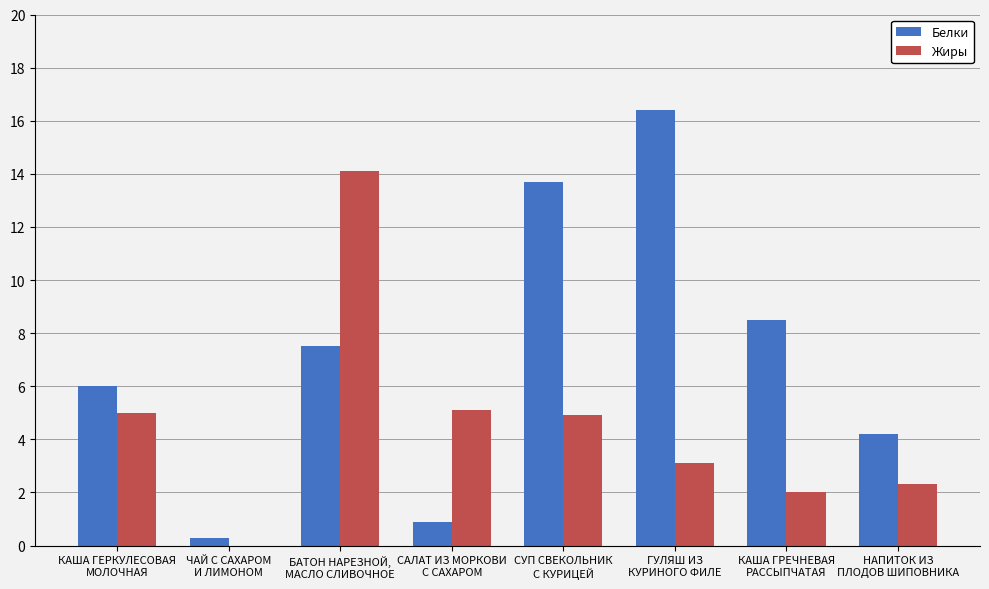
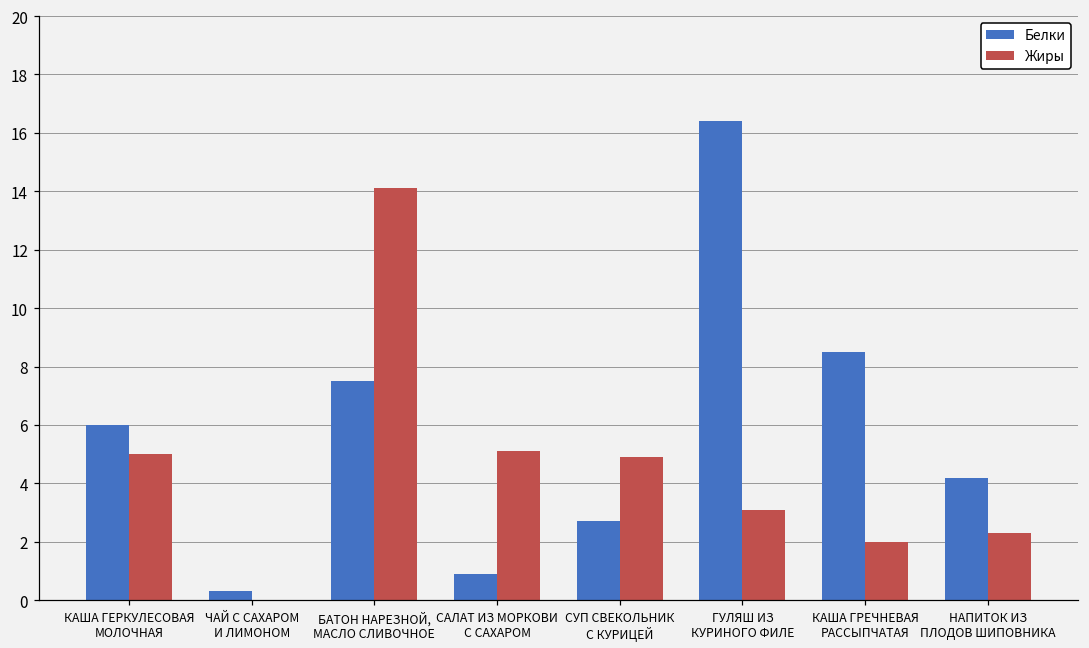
Белки, СУП СВЕКОЛЬНИК С КУРИЦЕЙ: 13.7 -> 2.7
